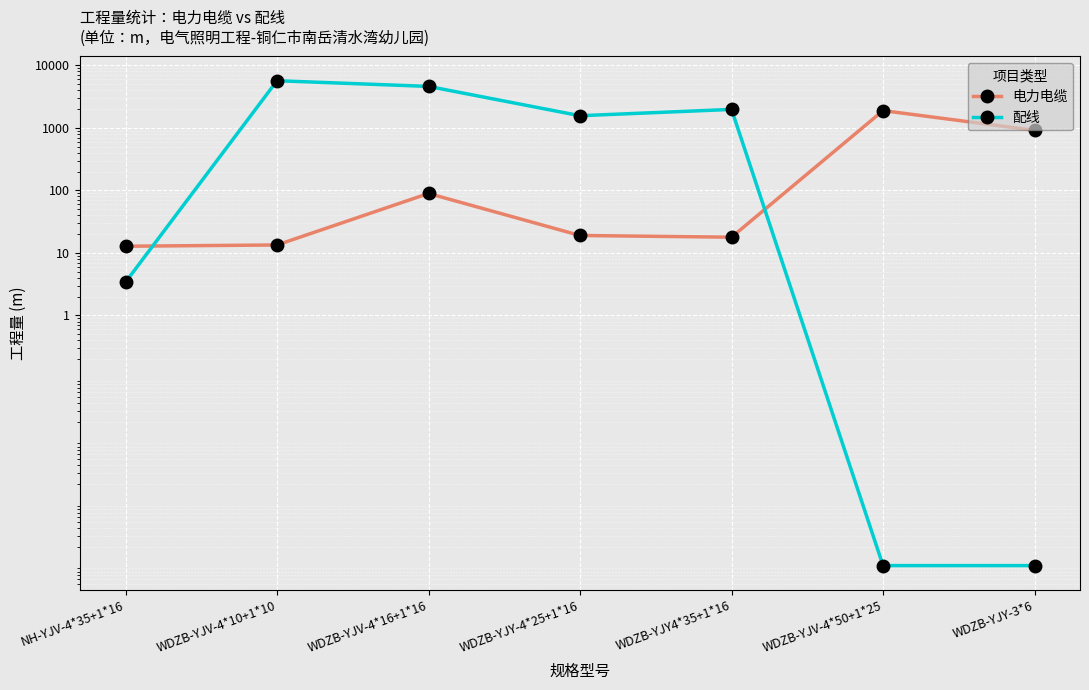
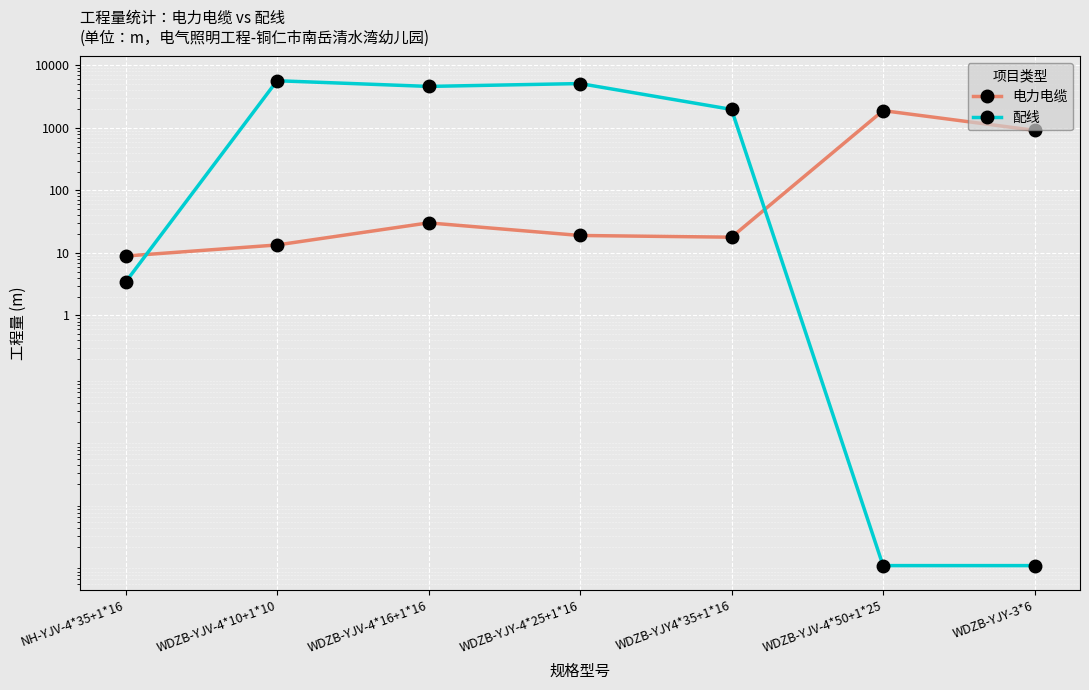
电力电缆, NH-YJV-4*35+1*16: 13 -> 9
电力电缆, WDZB-YJV-4*16+1*16: 90 -> 30
配线, WDZB-YJY-4*25+1*16: 1600 -> 5000
